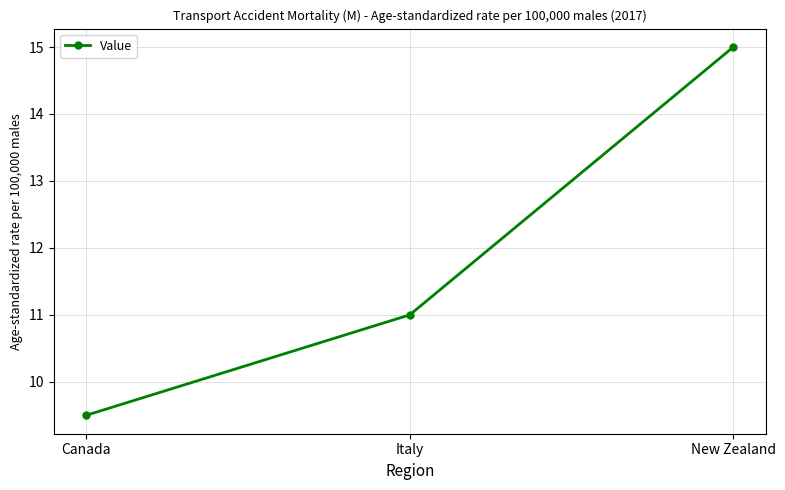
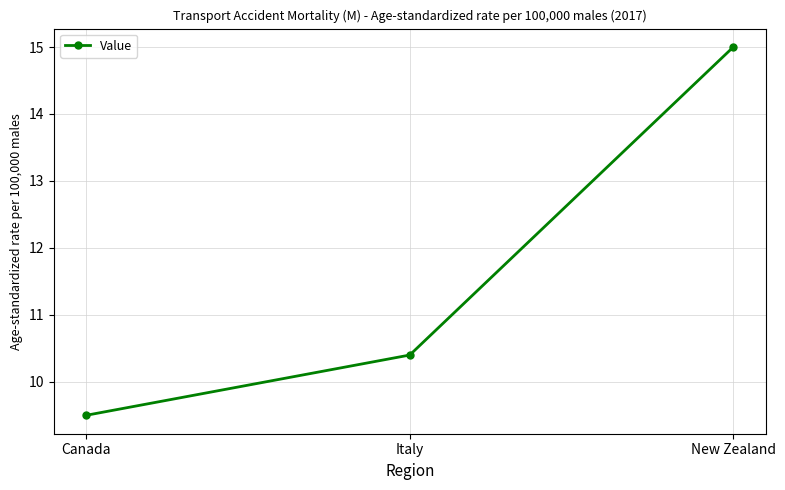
Italy: 11.0 -> 10.4
